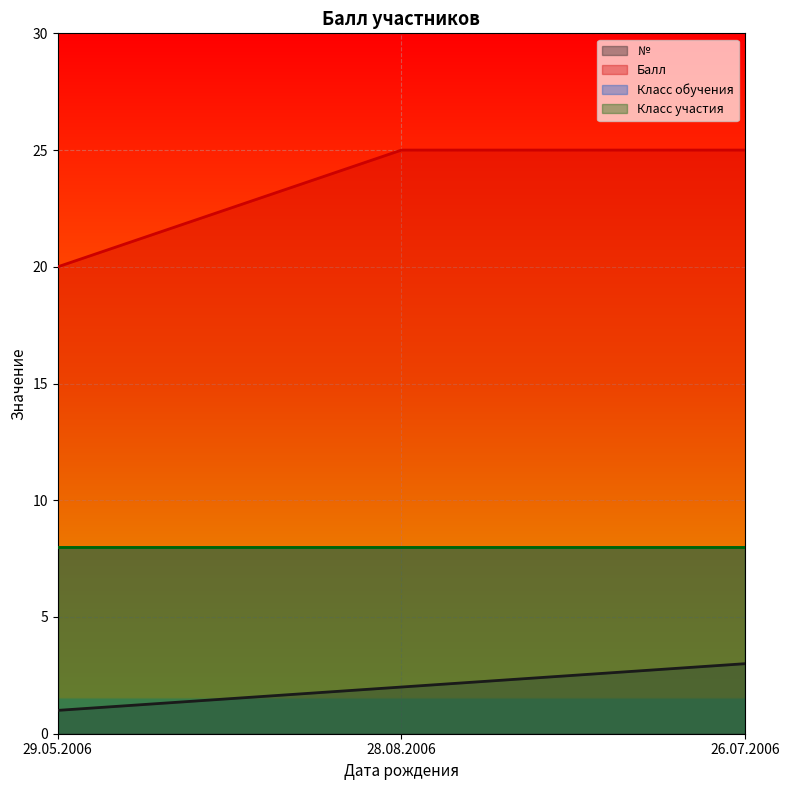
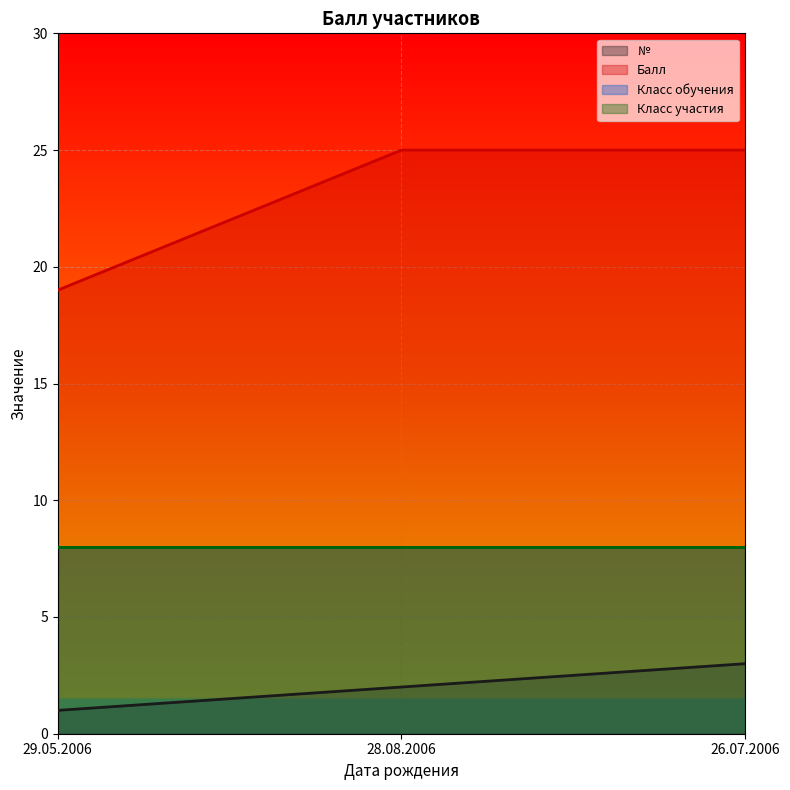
Балл, 29.05.2006: 20 -> 19
